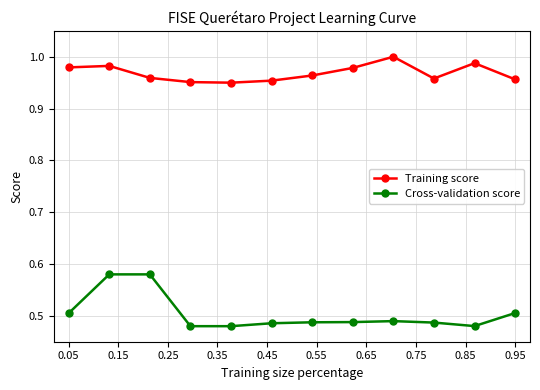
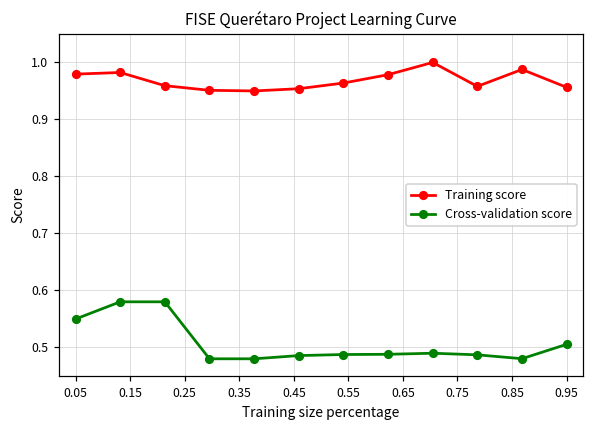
Cross-validation score, 0.05: 0.51 -> 0.55
